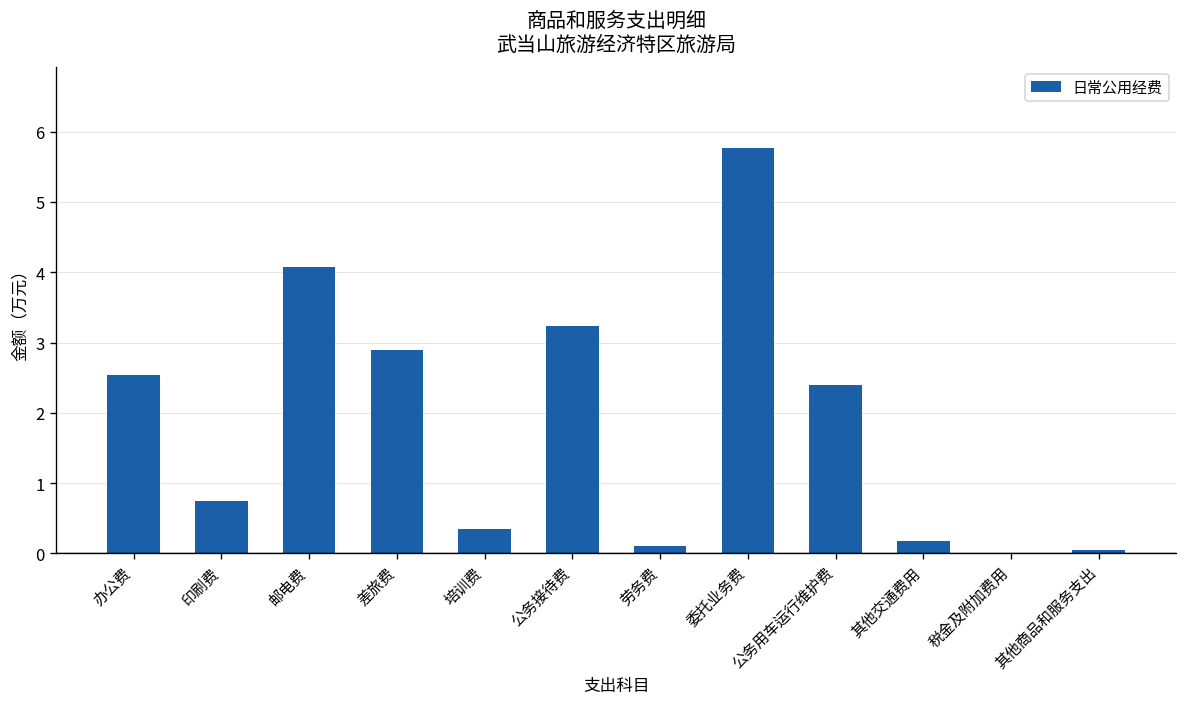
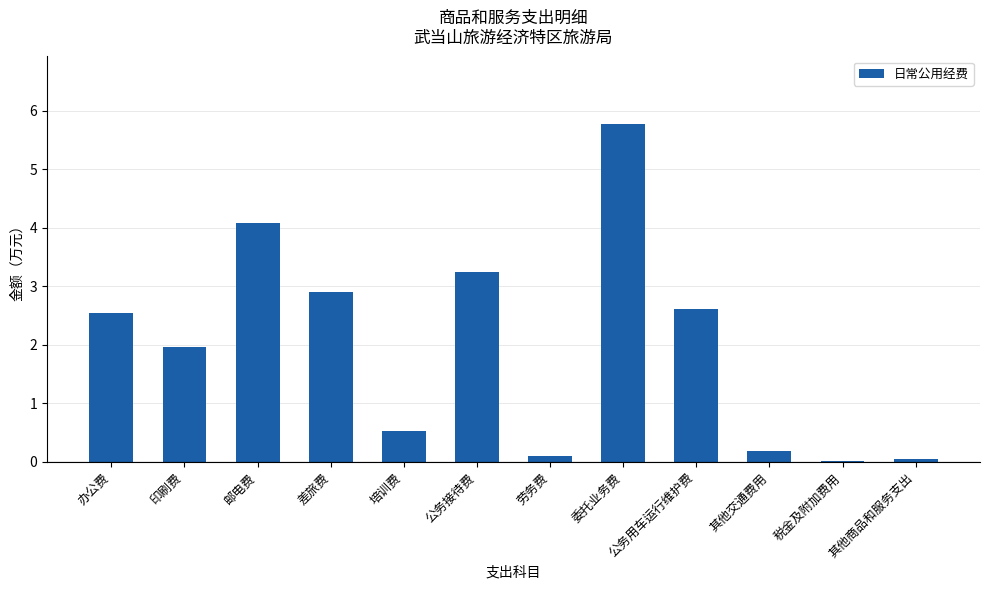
印刷费: 0.7 -> 2.0
培训费: 0.3 -> 0.5
公务用车运行维护费: 2.4 -> 2.6
